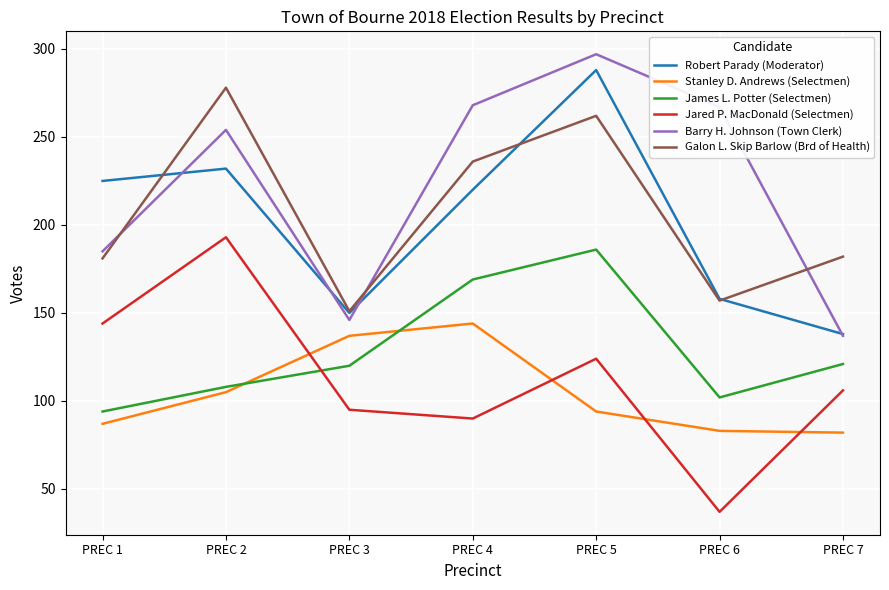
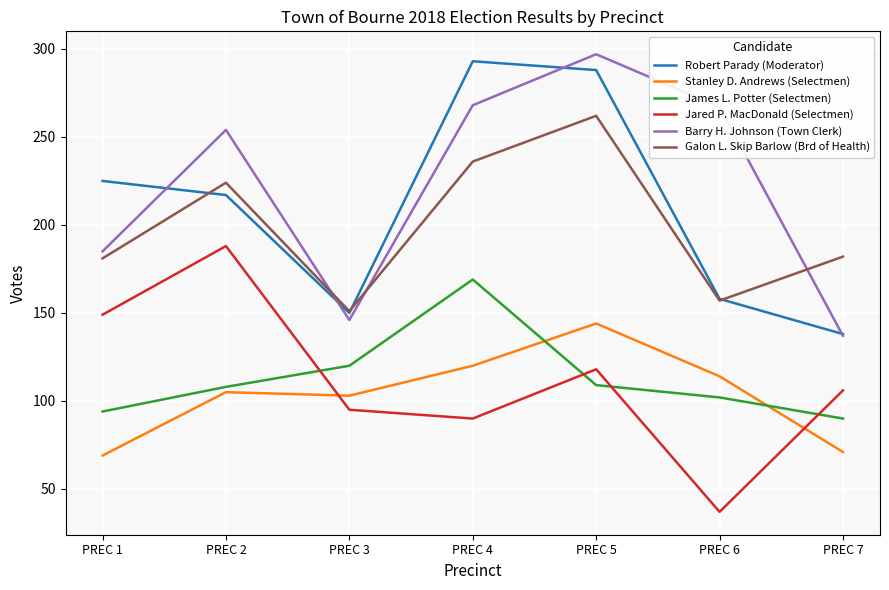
Stanley D. Andrews (Selectmen), PREC 1: 87 -> 69
Jared P. MacDonald (Selectmen), PREC 1: 144 -> 149
Robert Parady (Moderator), PREC 2: 232 -> 217
Jared P. MacDonald (Selectmen), PREC 2: 193 -> 188
Galon L. Skip Barlow (Brd of Health), PREC 2: 278 -> 224
Stanley D. Andrews (Selectmen), PREC 3: 137 -> 103
Robert Parady (Moderator), PREC 4: 220 -> 293
Stanley D. Andrews (Selectmen), PREC 4: 144 -> 120
Stanley D. Andrews (Selectmen), PREC 5: 94 -> 144
James L. Potter (Selectmen), PREC 5: 186 -> 109
Jared P. MacDonald (Selectmen), PREC 5: 124 -> 118
Stanley D. Andrews (Selectmen), PREC 6: 83 -> 114
Stanley D. Andrews (Selectmen), PREC 7: 82 -> 71
James L. Potter (Selectmen), PREC 7: 121 -> 90
